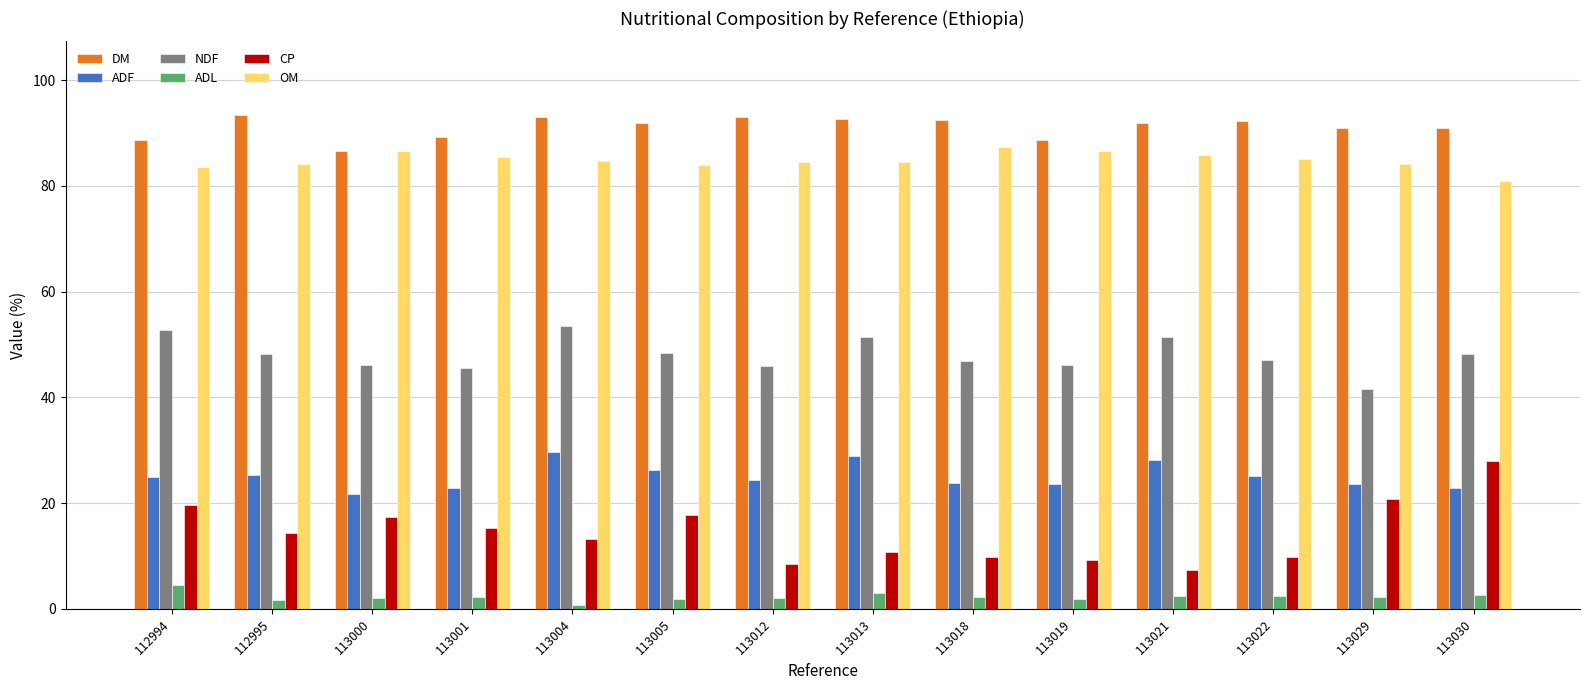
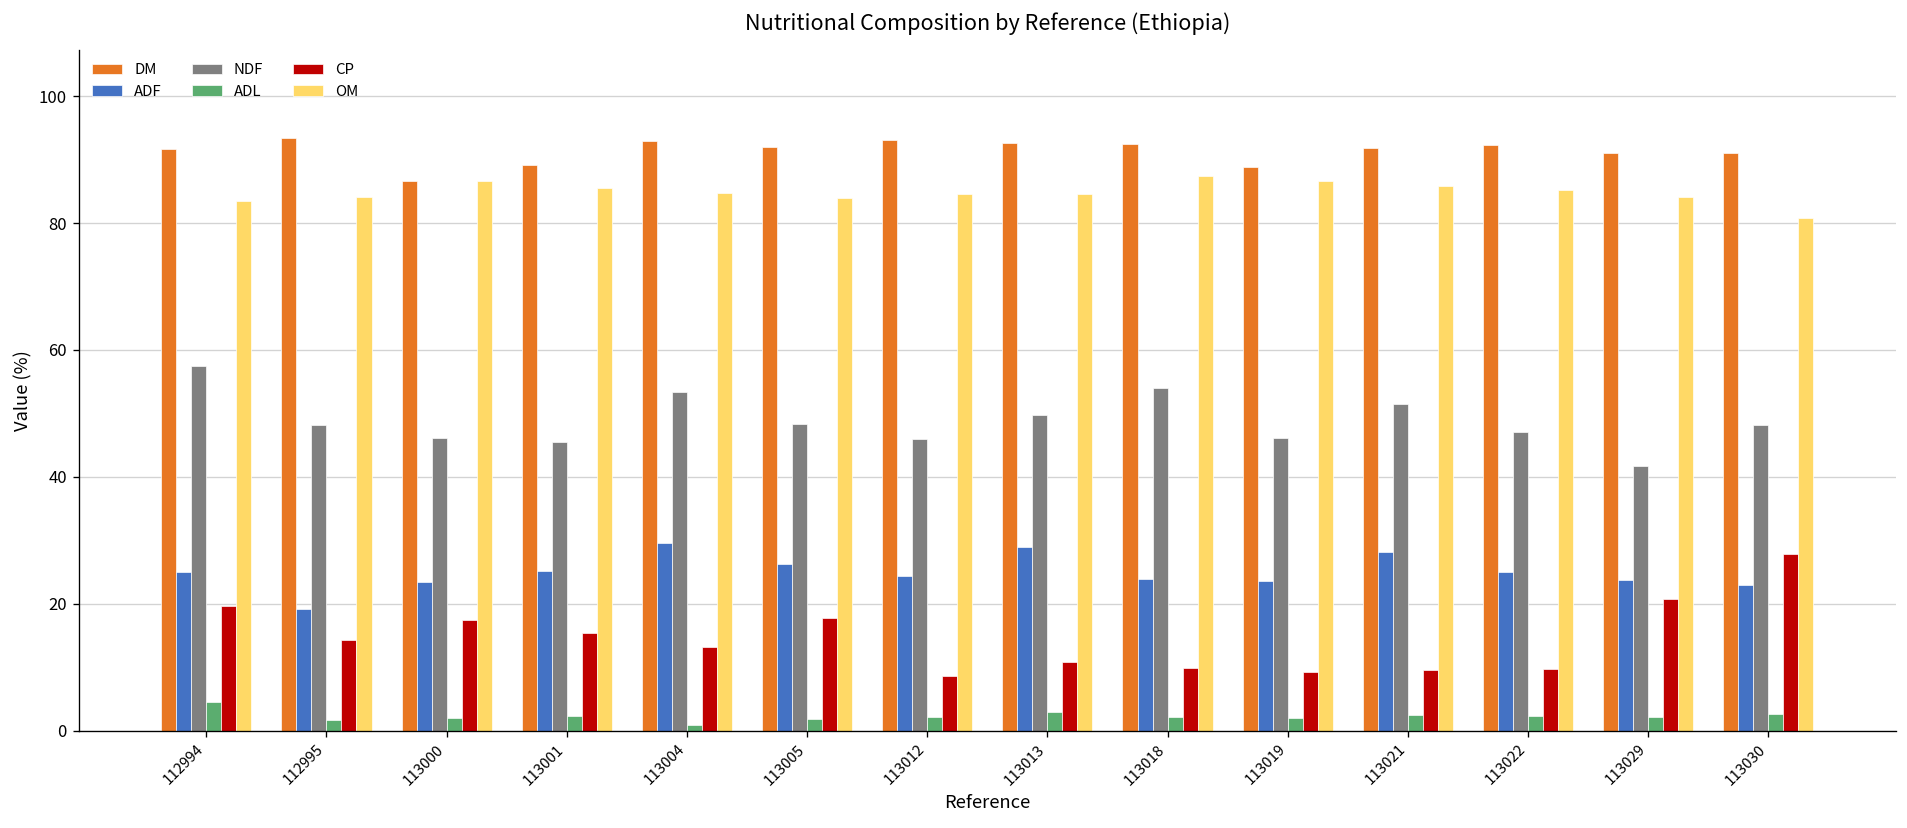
DM, 112994: 89 -> 92
NDF, 112994: 53 -> 58
ADF, 112995: 25 -> 19
ADF, 113000: 22 -> 23
ADF, 113001: 23 -> 25
NDF, 113013: 51 -> 50
NDF, 113018: 47 -> 54
CP, 113021: 7 -> 10
